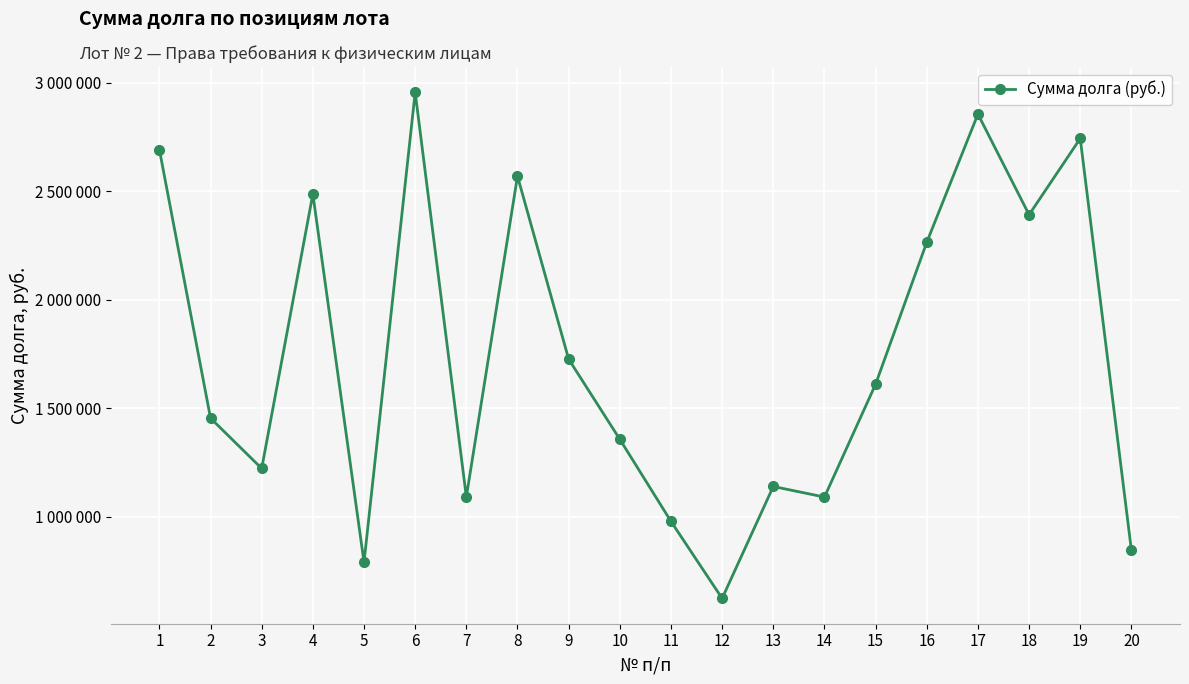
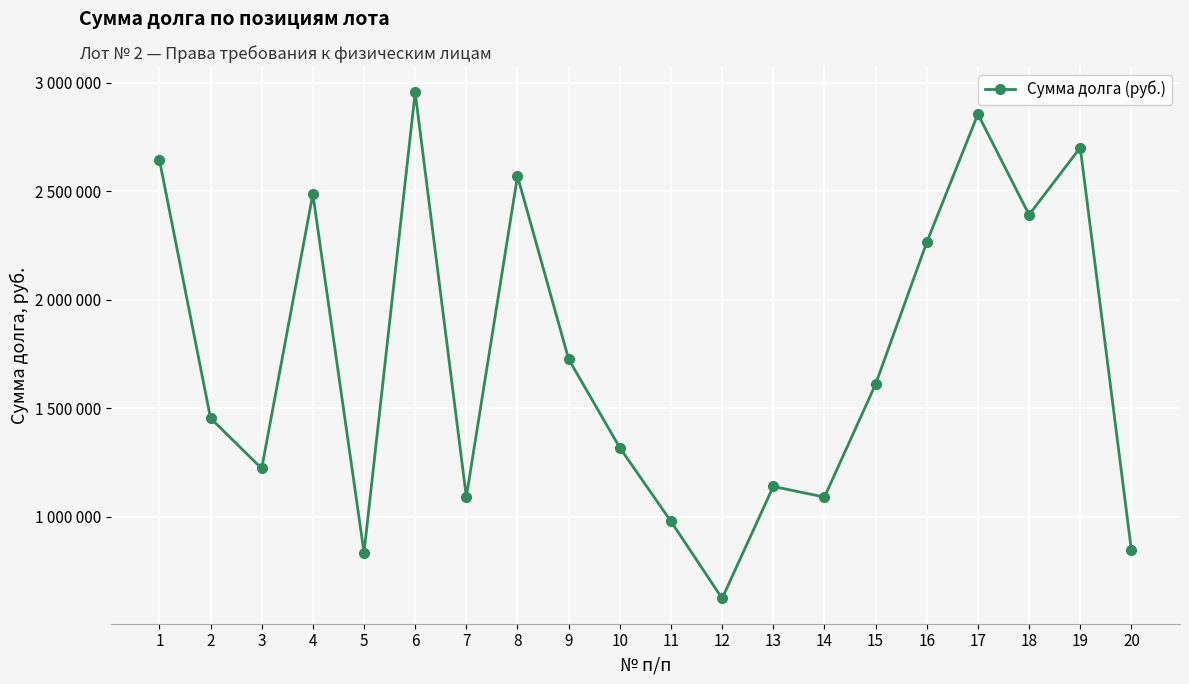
1: 2690000 -> 2650000
5: 790000 -> 840000
10: 1360000 -> 1320000
19: 2740000 -> 2700000
